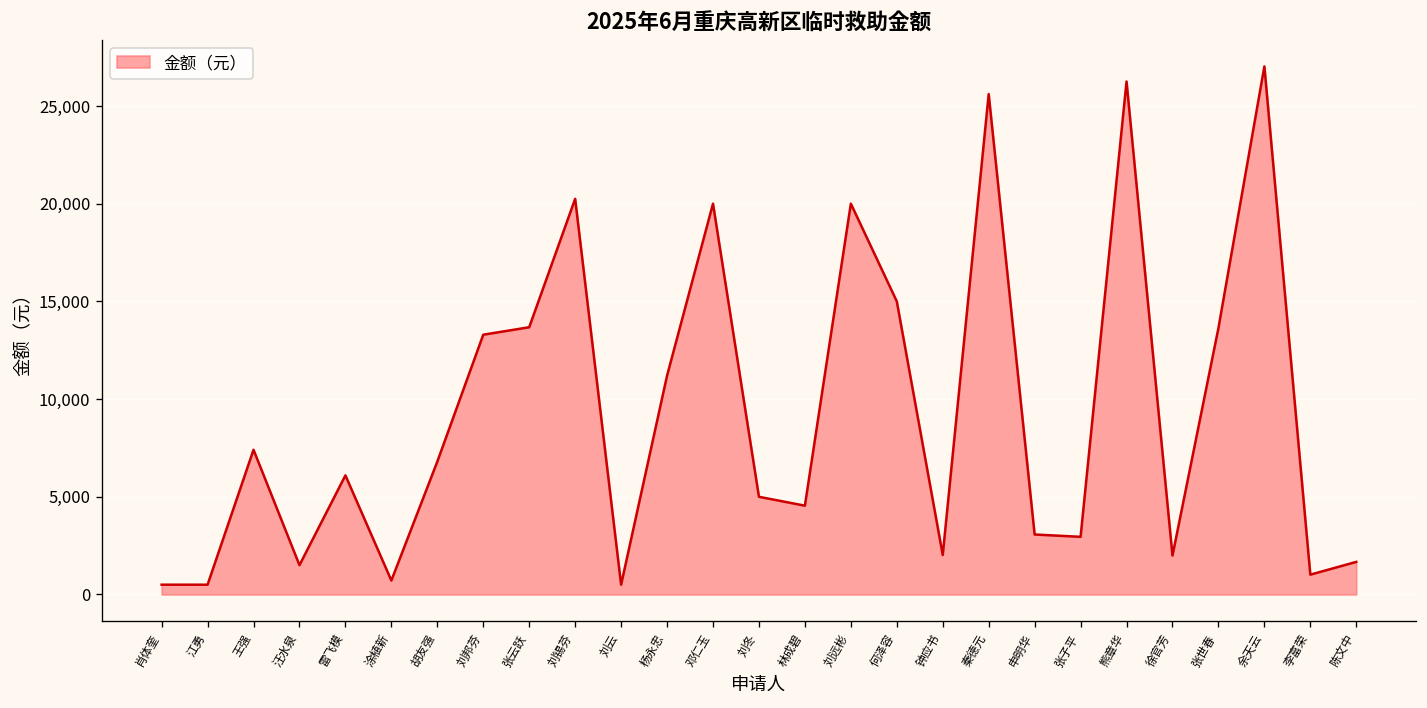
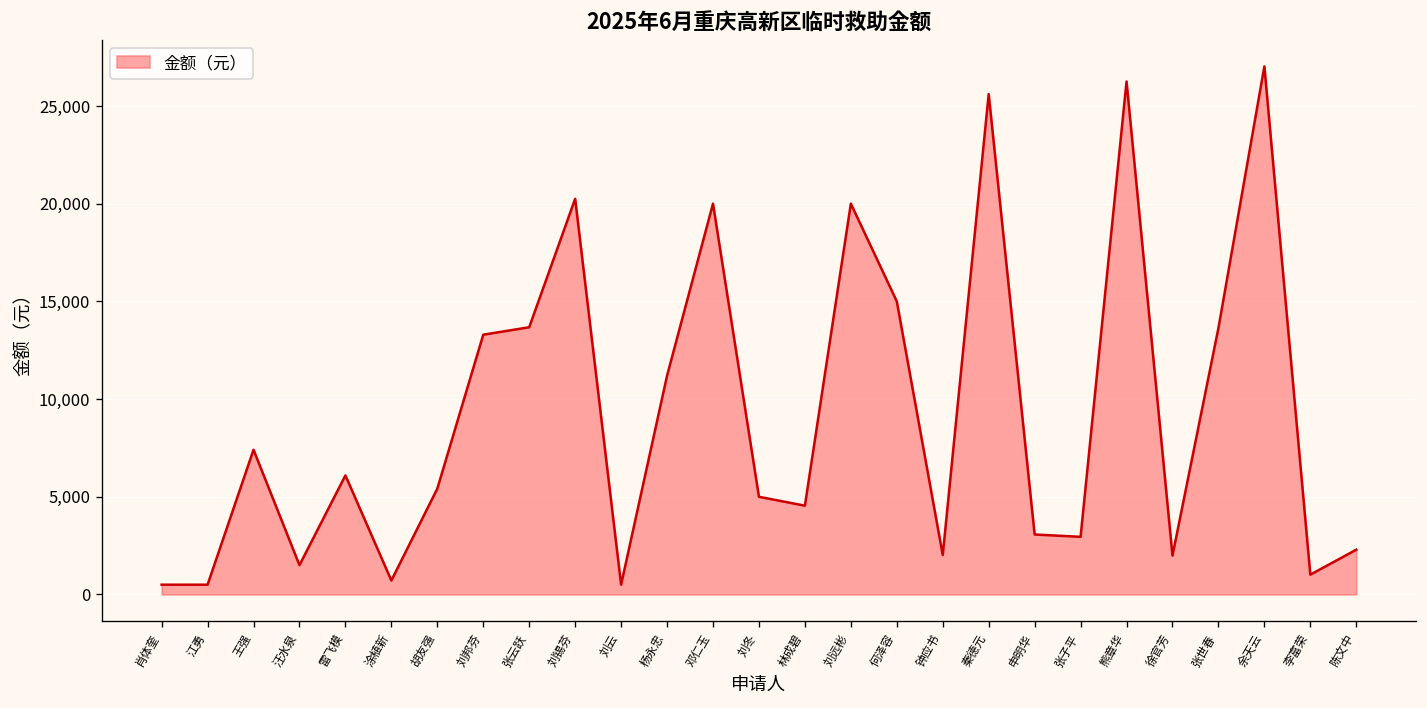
胡友强: 6,800 -> 5,400
陈文中: 1,700 -> 2,300
